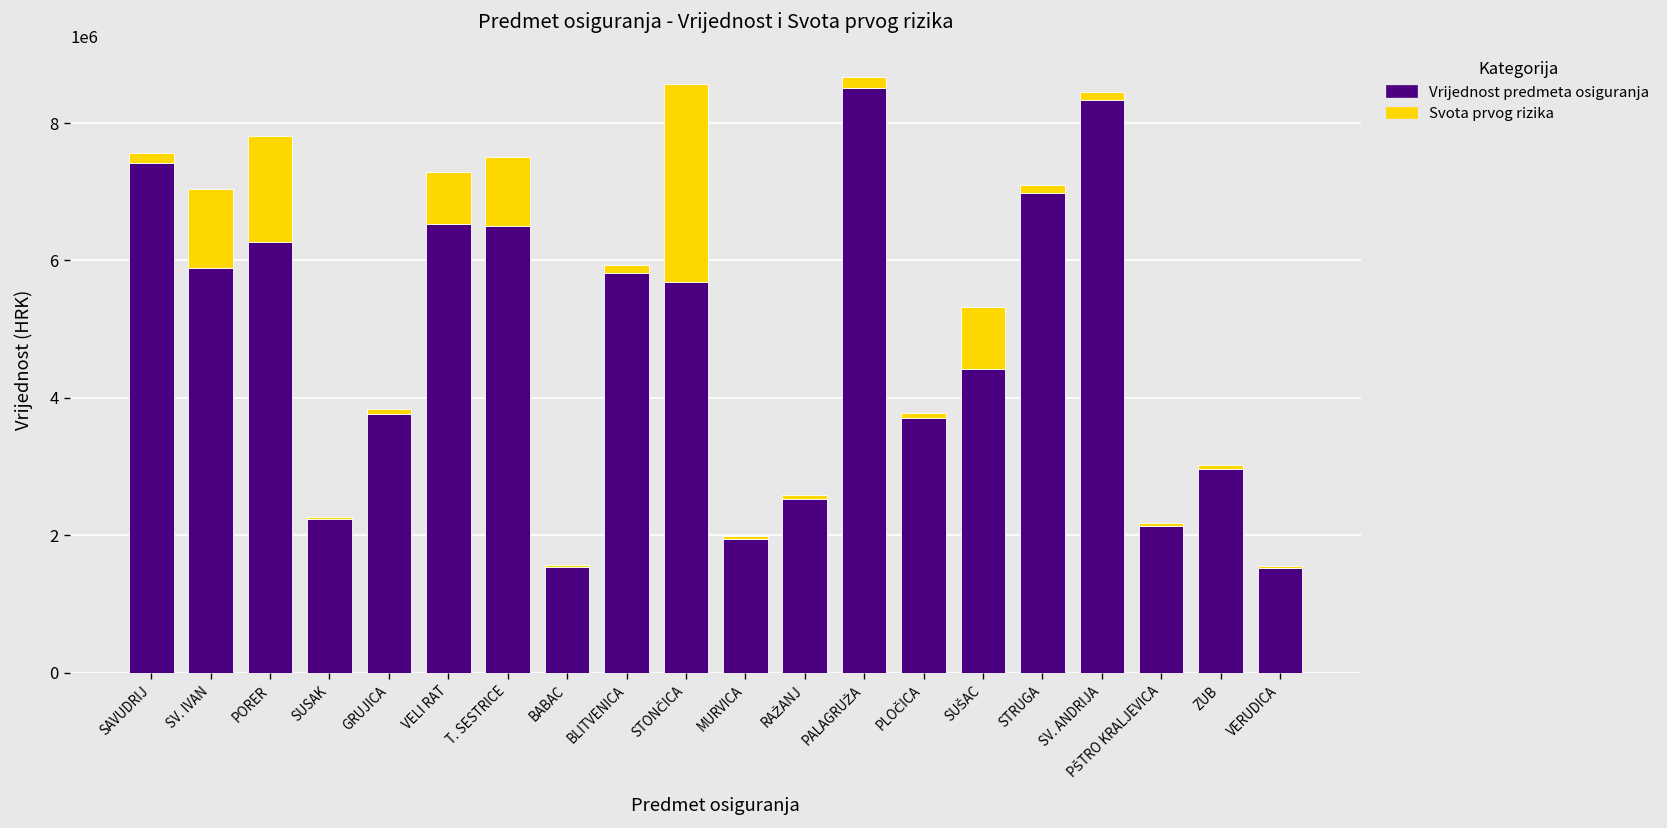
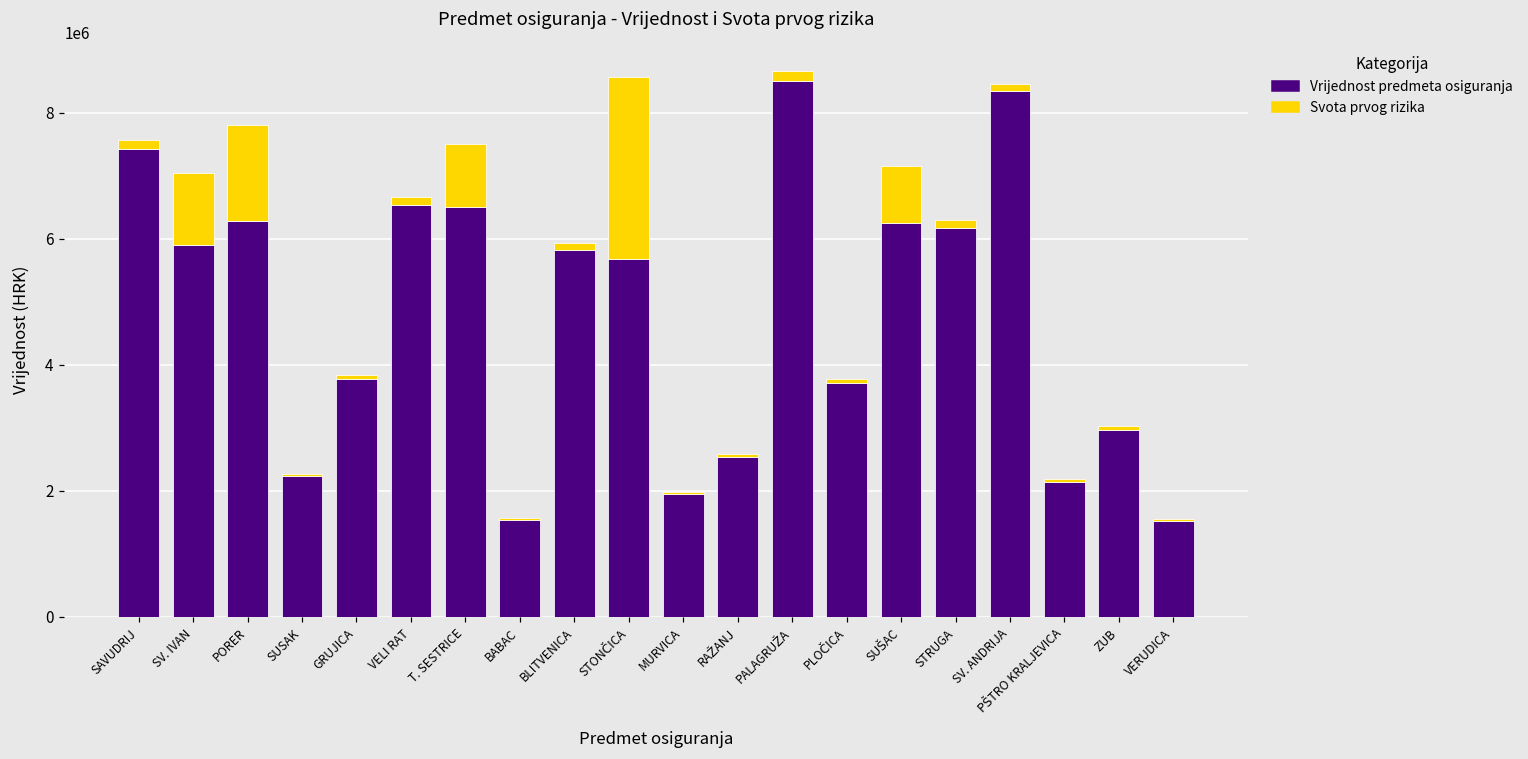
Svota prvog rizika, VELI RAT: 800000 -> 100000
Vrijednost predmeta osiguranja, SUŠAC: 4400000 -> 6300000
Vrijednost predmeta osiguranja, STRUGA: 7000000 -> 6200000
